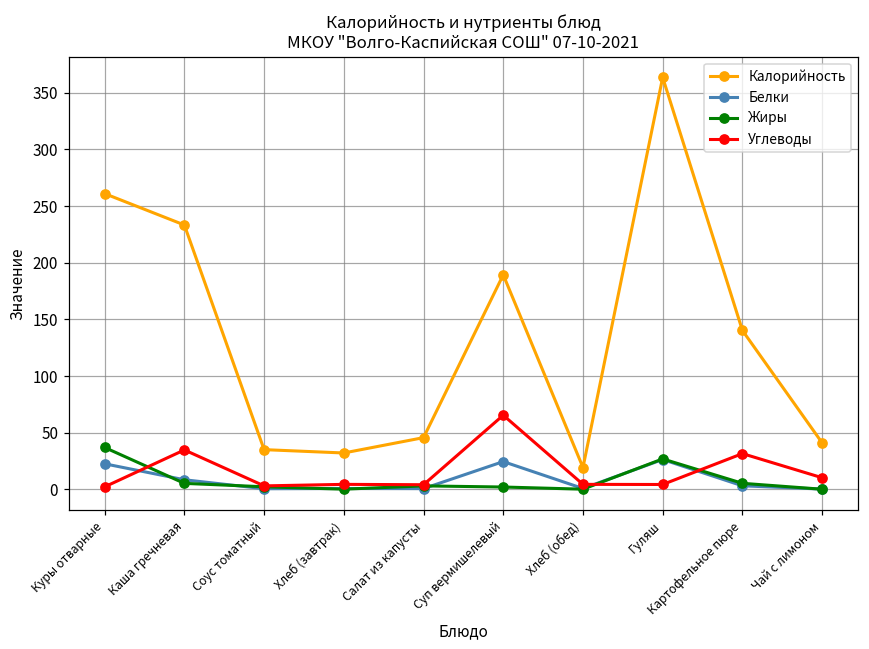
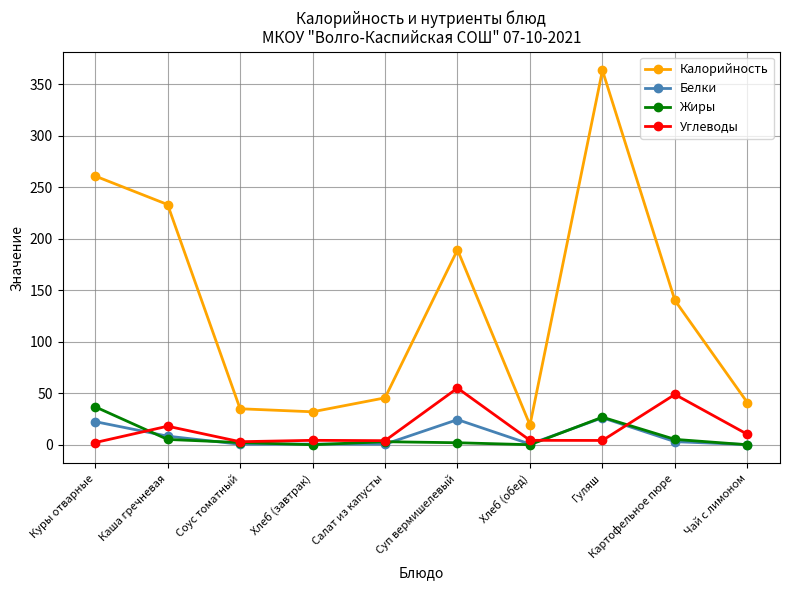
Углеводы, Каша гречневая: 35 -> 18
Углеводы, Суп вермишелевый: 65 -> 55
Углеводы, Картофельное пюре: 32 -> 49
